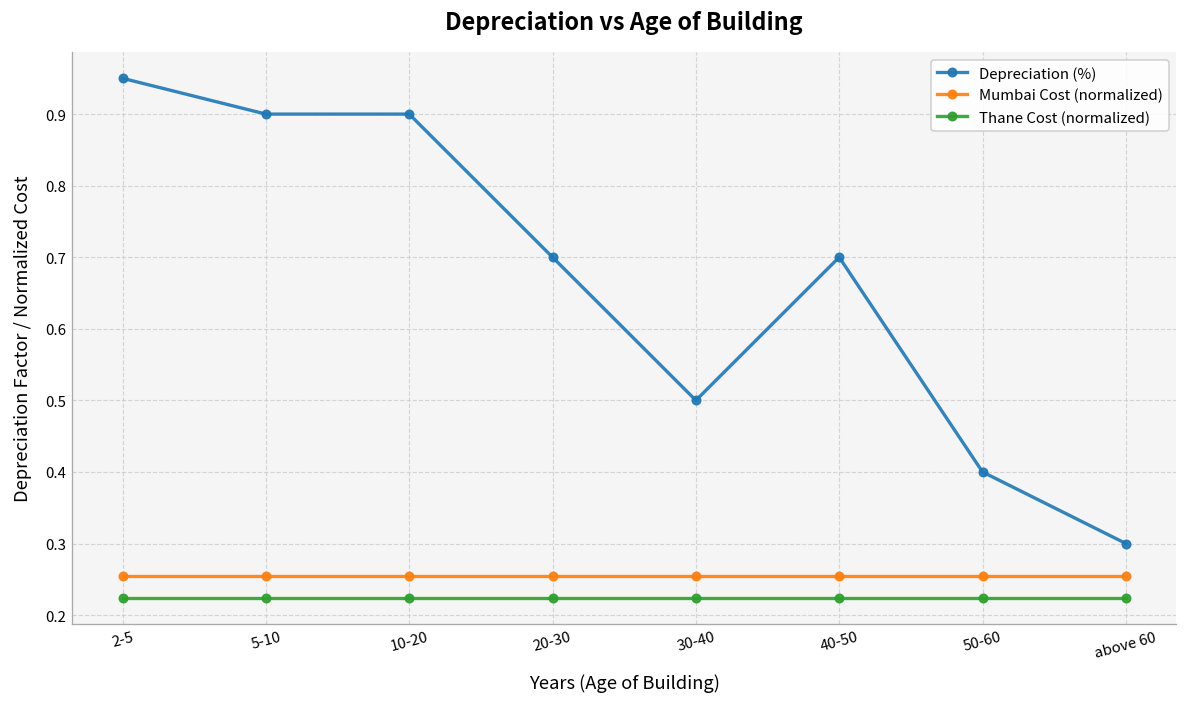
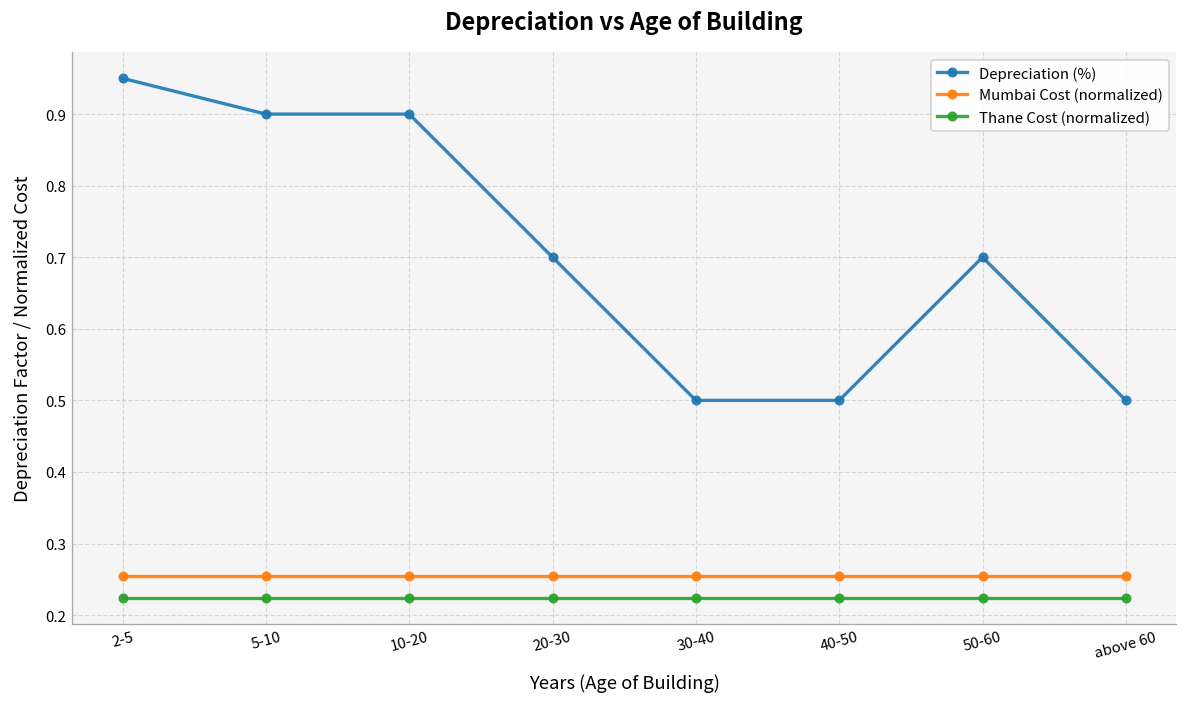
Depreciation (%), 40-50: 0.7 -> 0.5
Depreciation (%), 50-60: 0.4 -> 0.7
Depreciation (%), above 60: 0.3 -> 0.5
